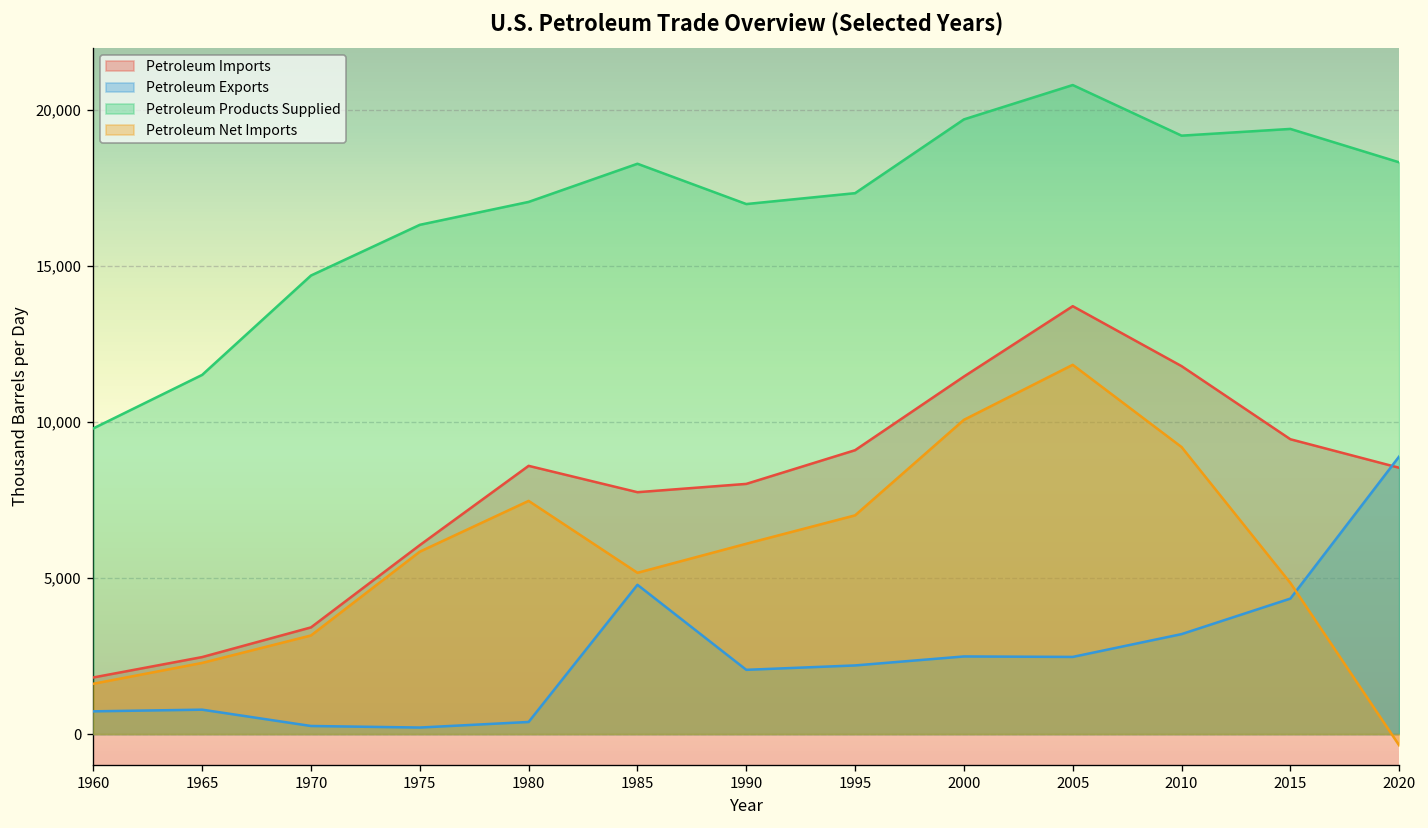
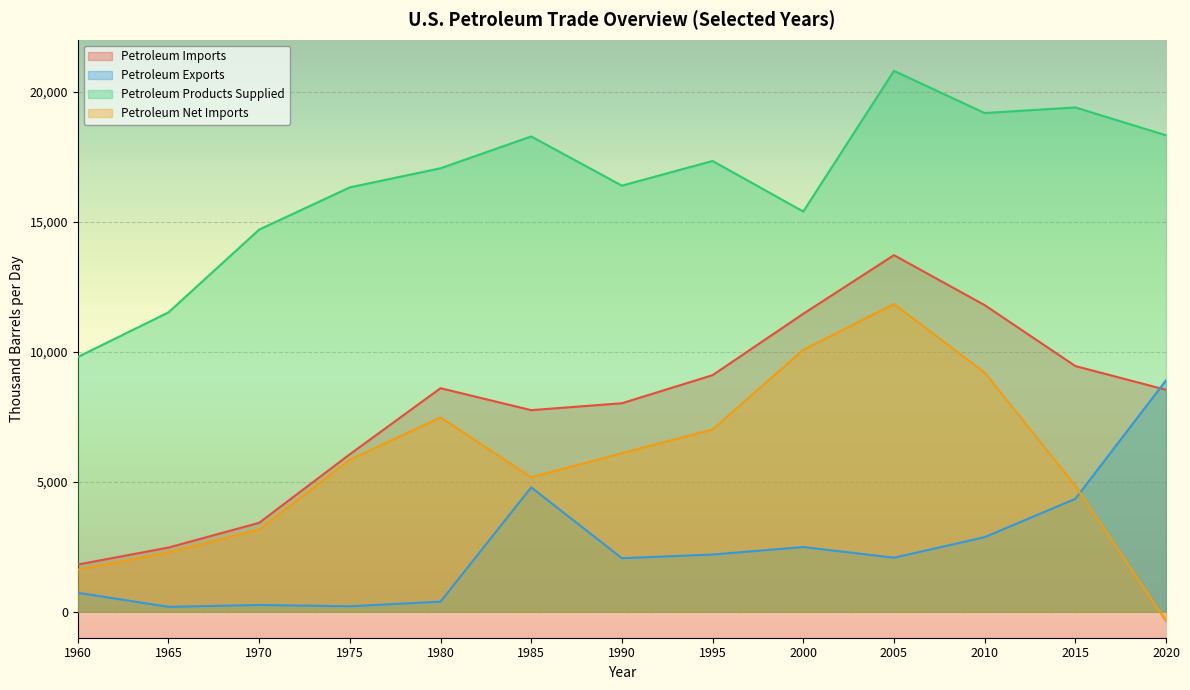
Petroleum Exports, 1965: 800 -> 200
Petroleum Products Supplied, 1990: 17,000 -> 16,400
Petroleum Products Supplied, 2000: 19,700 -> 15,400
Petroleum Exports, 2005: 2,500 -> 2,100
Petroleum Exports, 2010: 3,200 -> 2,900
